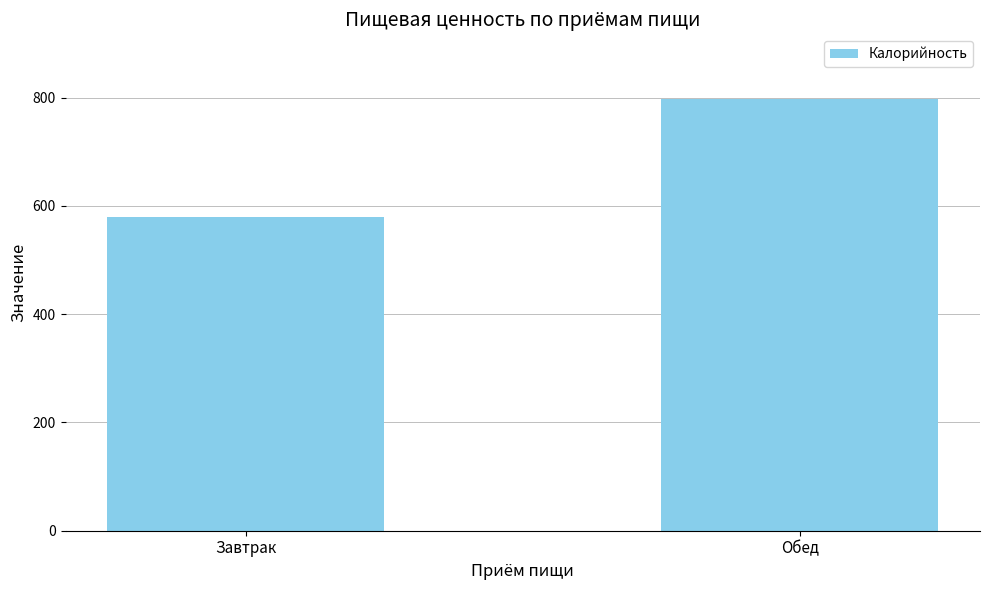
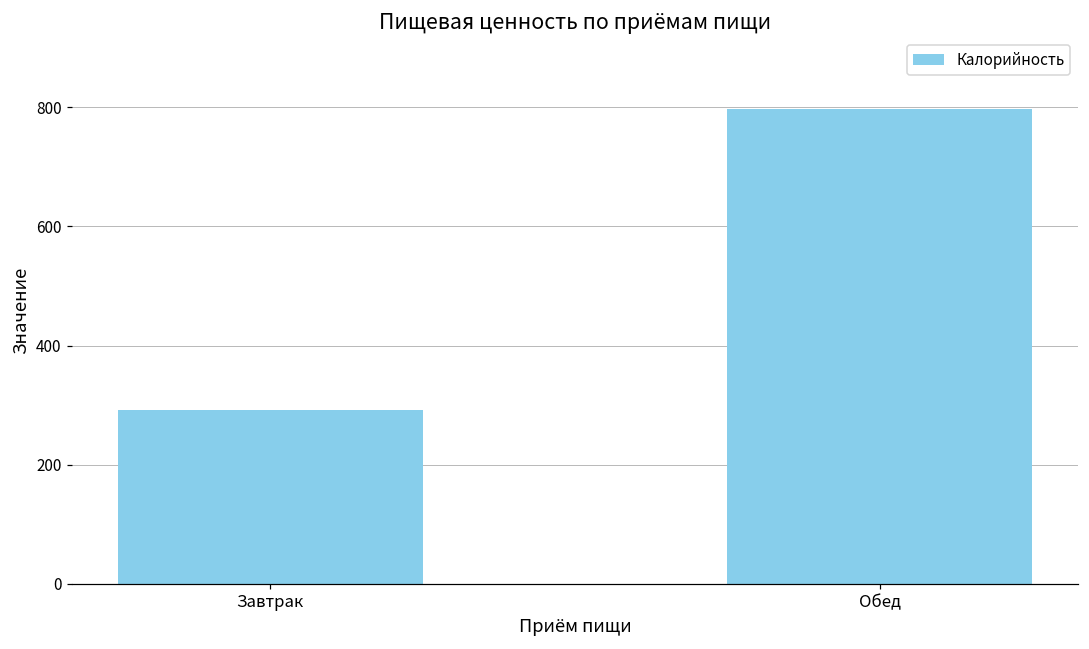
Завтрак: 580 -> 290
